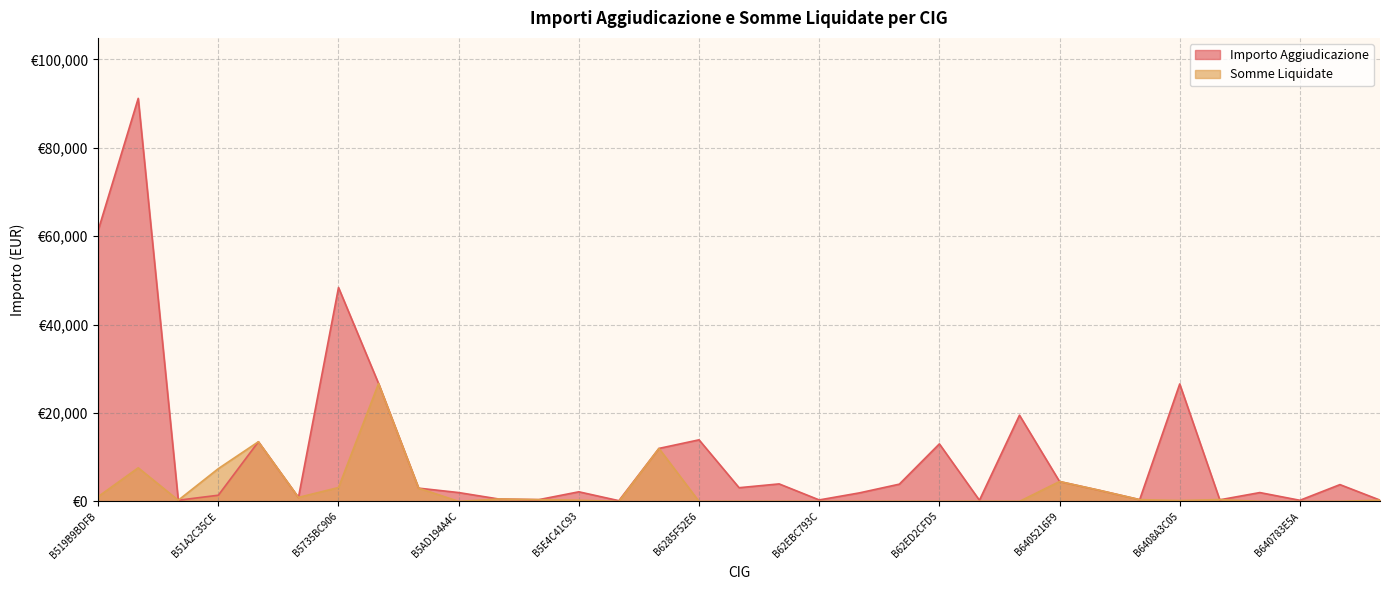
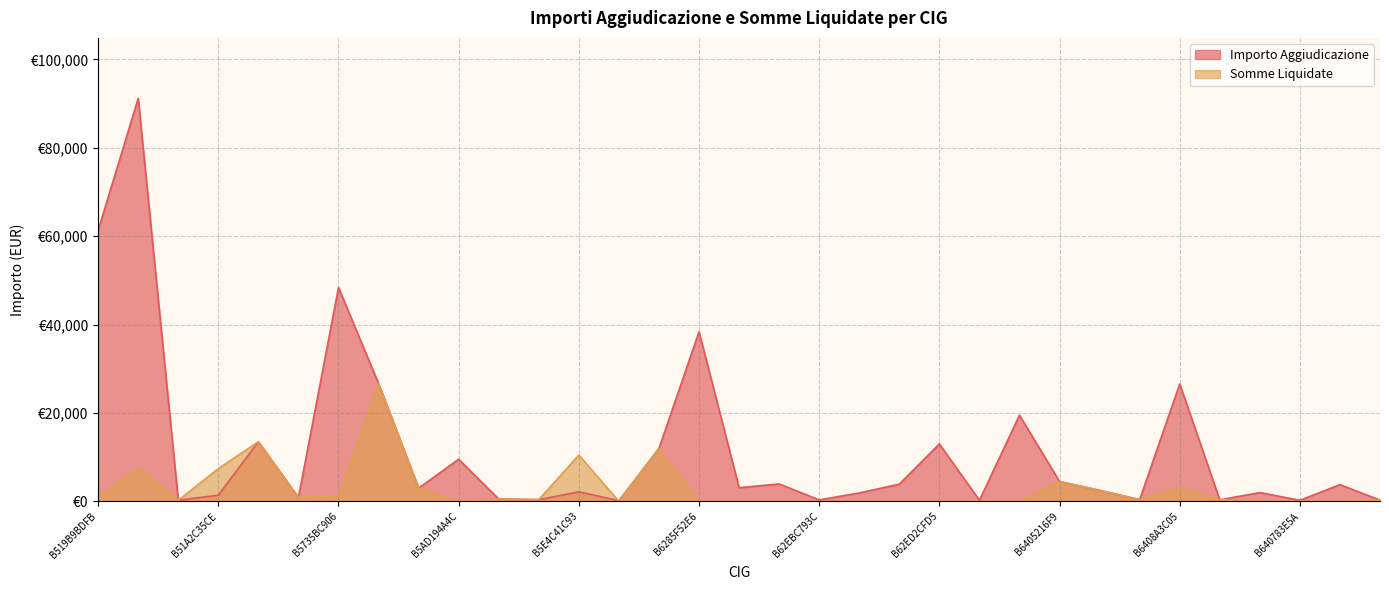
Somme Liquidate, B5735BC906: €3,000 -> €1,000
Importo Aggiudicazione, B5AD194A4C: €2,000 -> €10,000
Somme Liquidate, B5E4C41C93: €0 -> €10,000
Importo Aggiudicazione, B6285F52E6: €14,000 -> €38,000
Somme Liquidate, B6408A3C05: €0 -> €3,000
